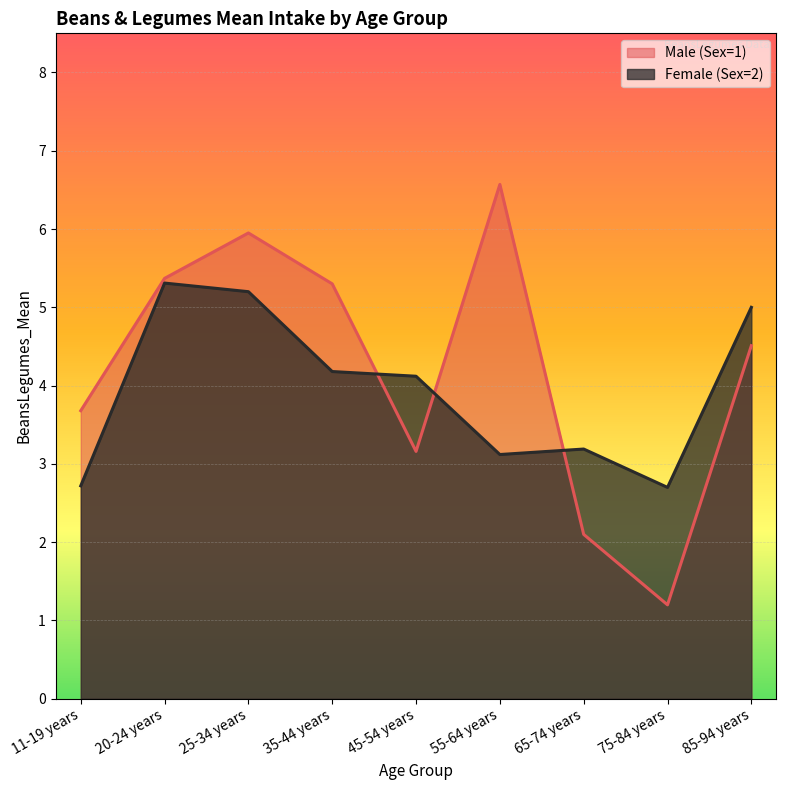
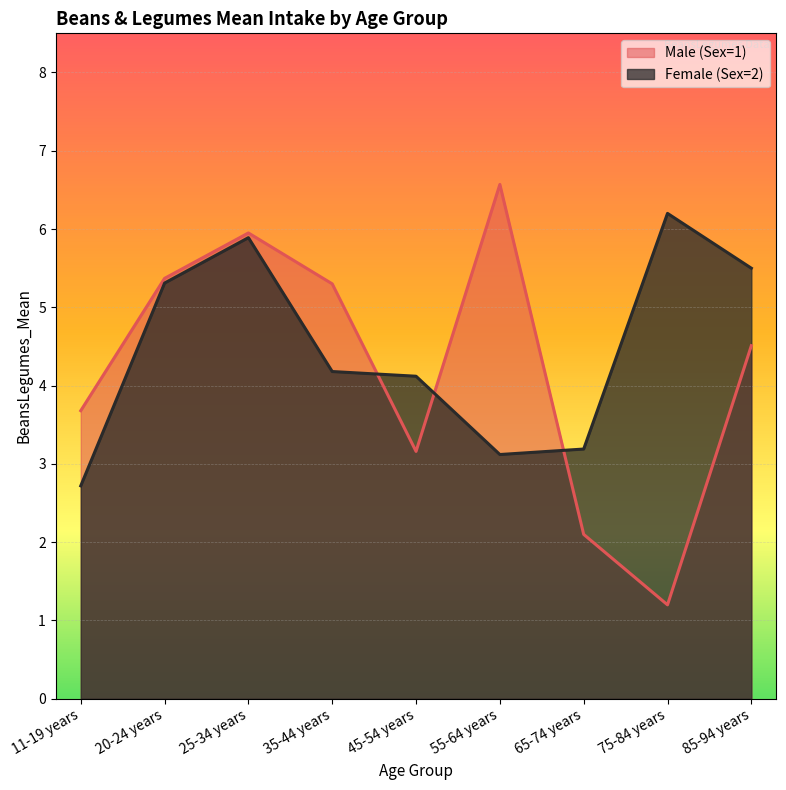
Female (Sex=2), 25-34 years: 5.2 -> 5.9
Female (Sex=2), 75-84 years: 2.7 -> 6.2
Female (Sex=2), 85-94 years: 5.0 -> 5.5
